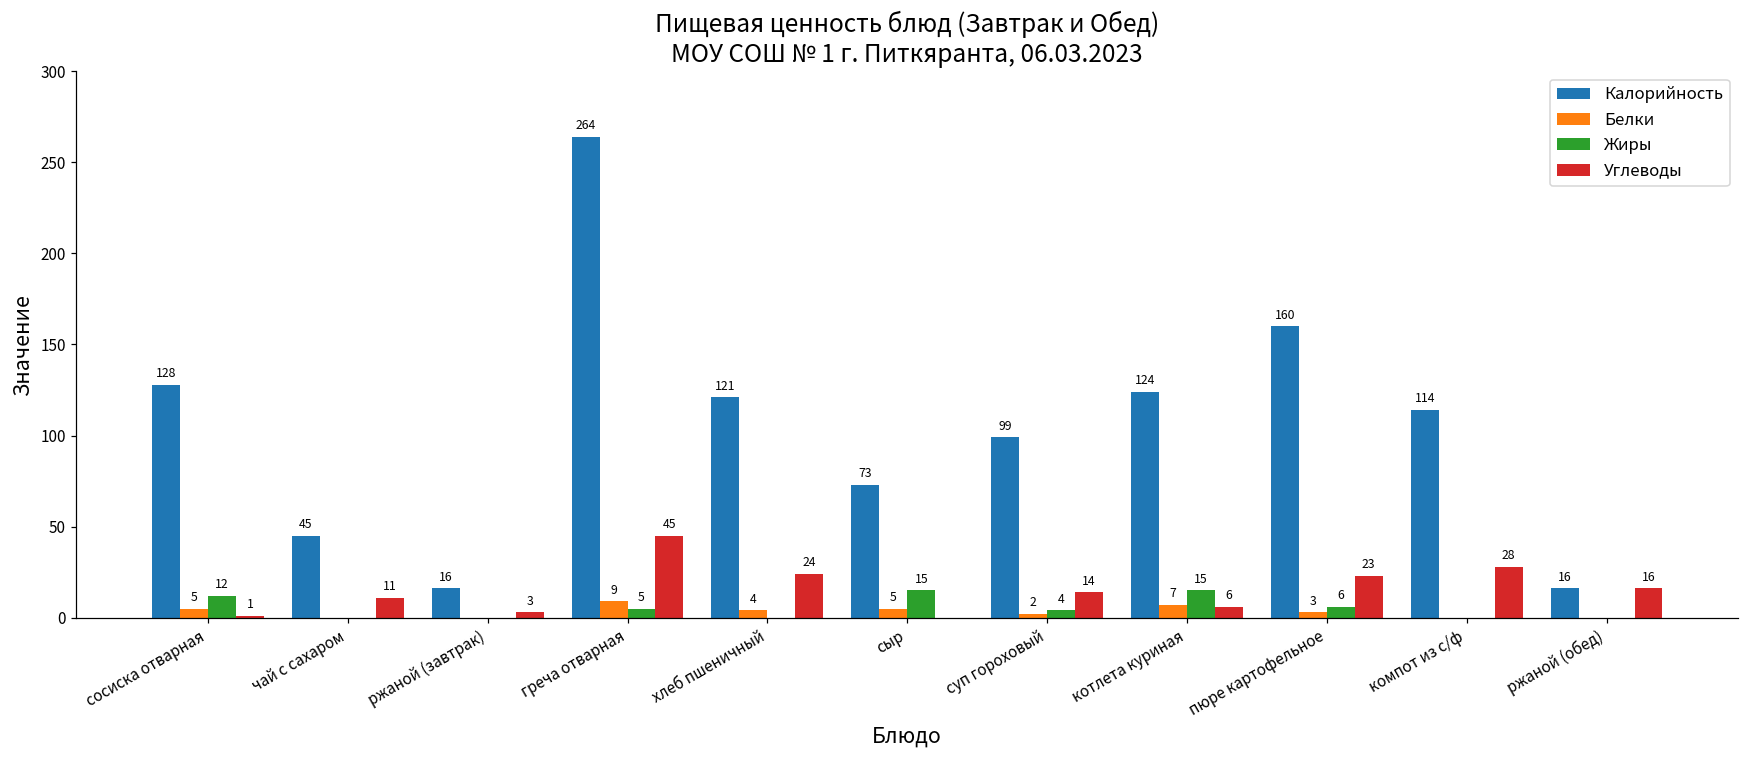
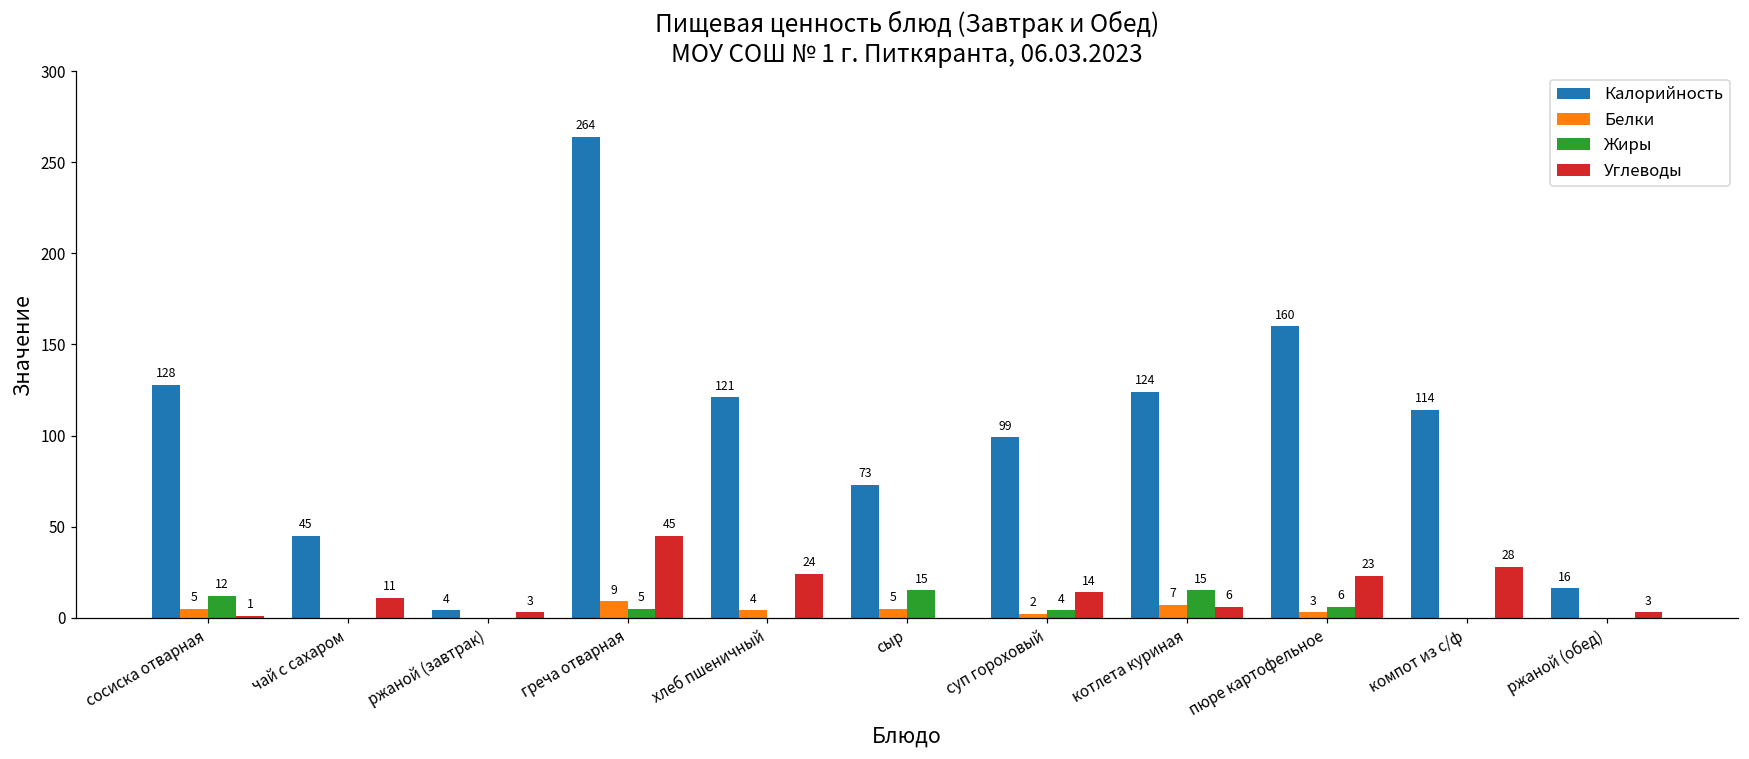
Калорийность, ржаной (завтрак): 16 -> 4
Углеводы, ржаной (обед): 16 -> 3
